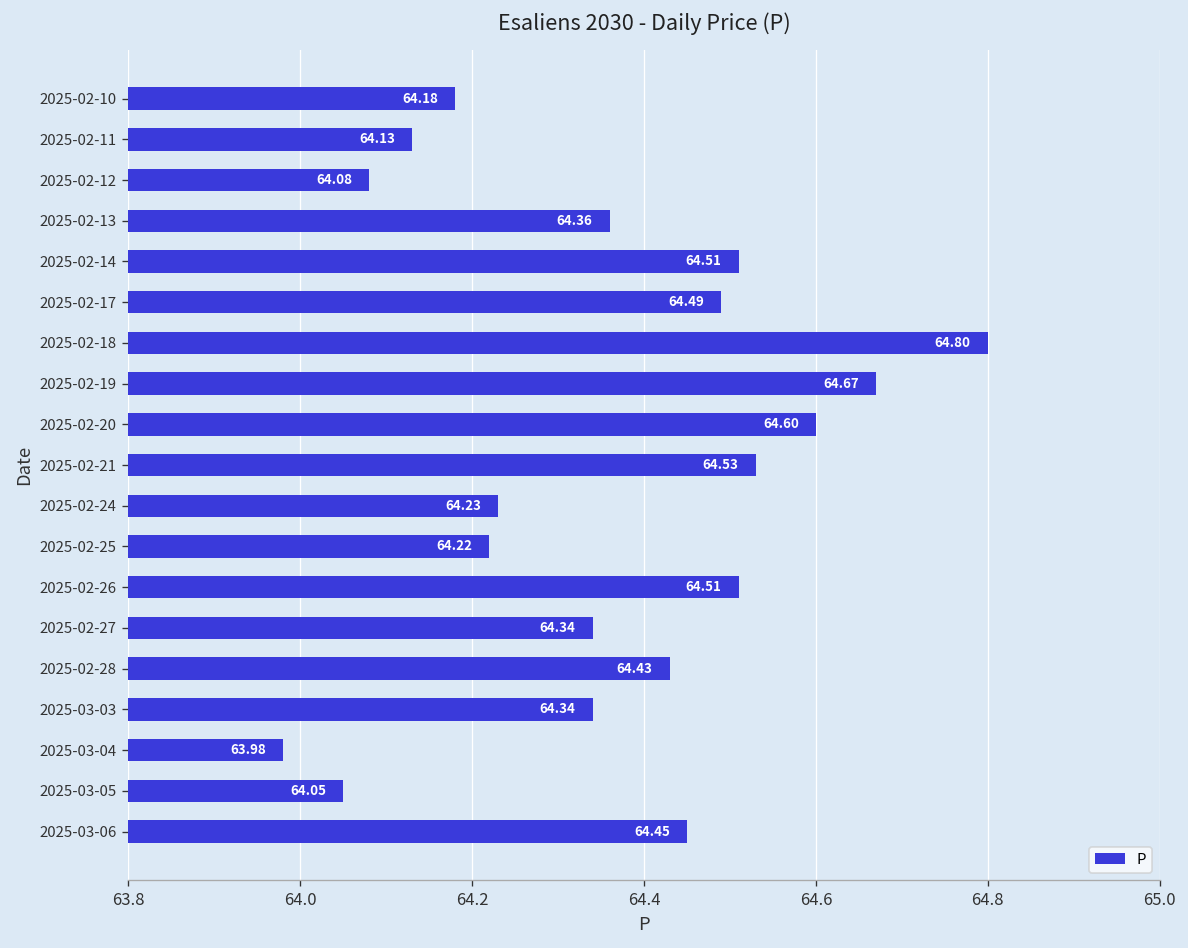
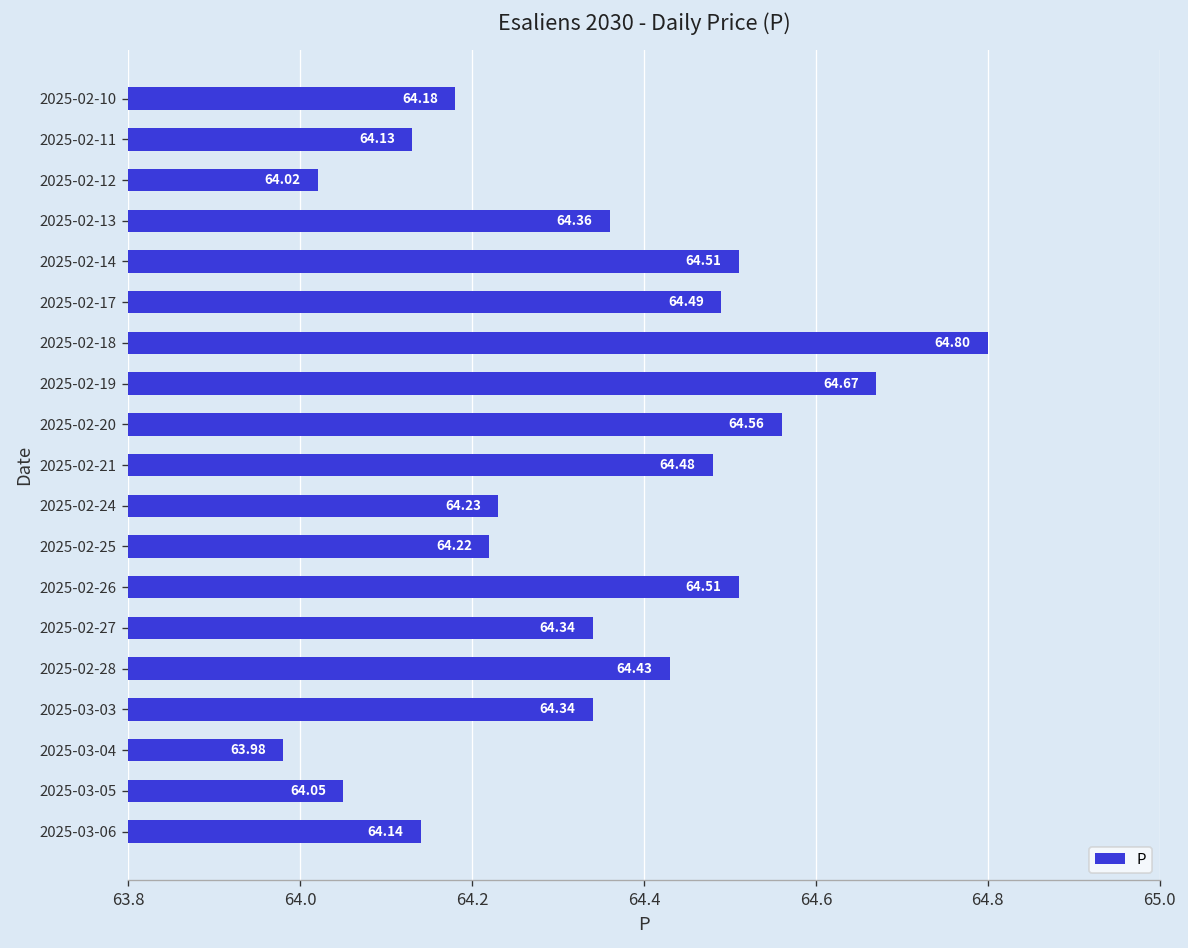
2025-02-12: 64.08 -> 64.02
2025-02-20: 64.60 -> 64.56
2025-02-21: 64.53 -> 64.48
2025-03-06: 64.45 -> 64.14
